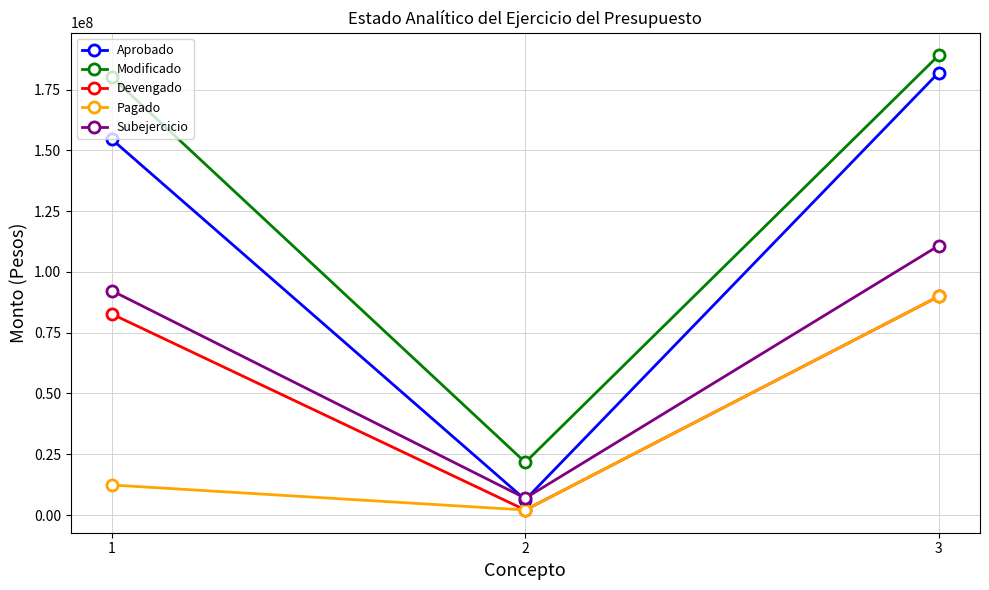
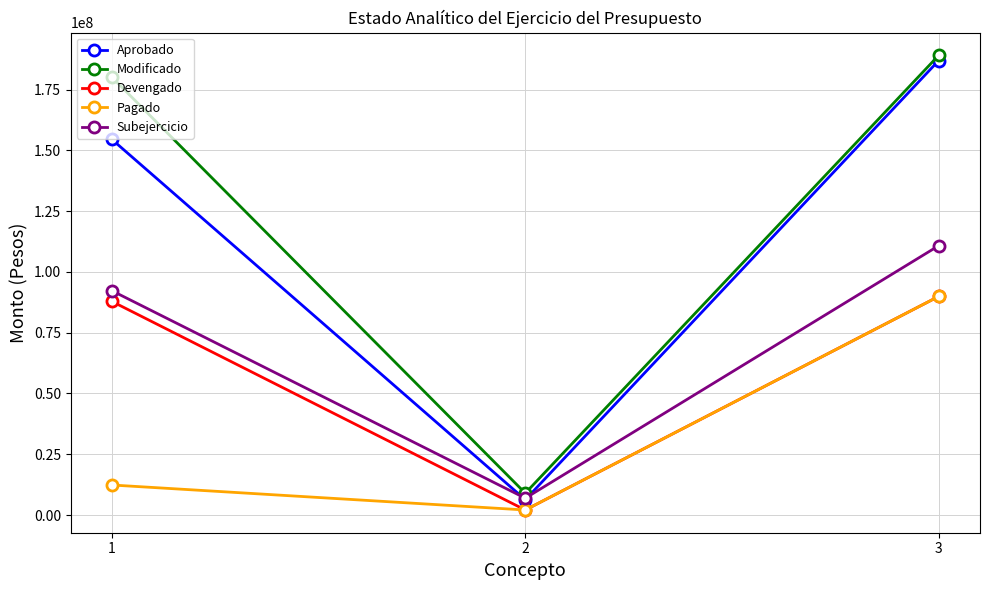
Devengado, 1: 83000000 -> 88000000
Modificado, 2: 22000000 -> 9000000
Aprobado, 3: 182000000 -> 187000000
